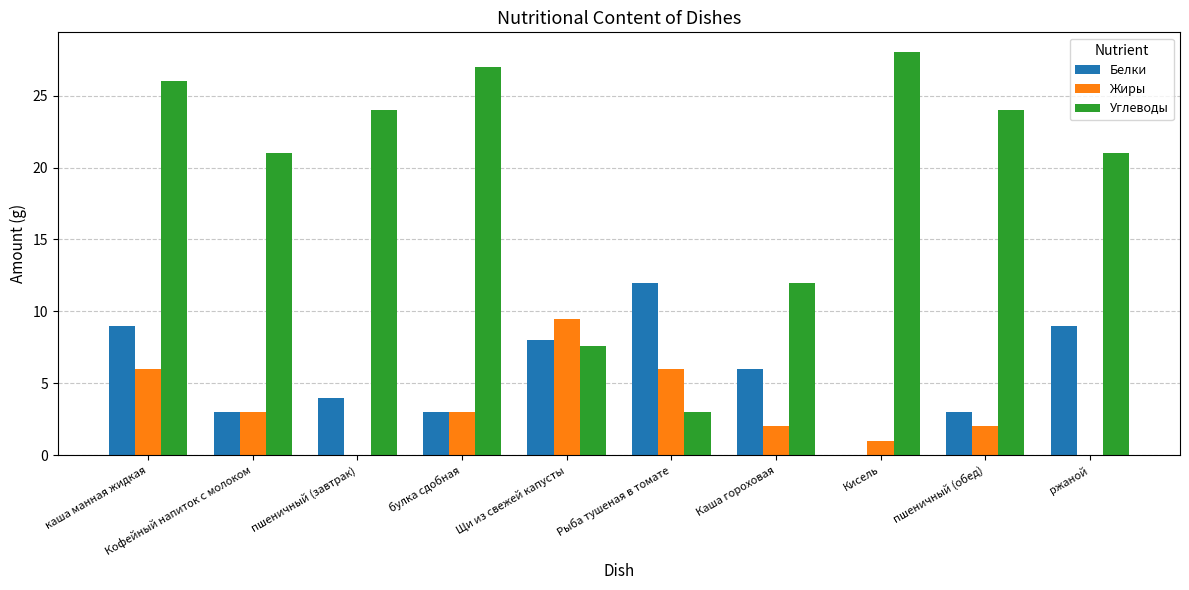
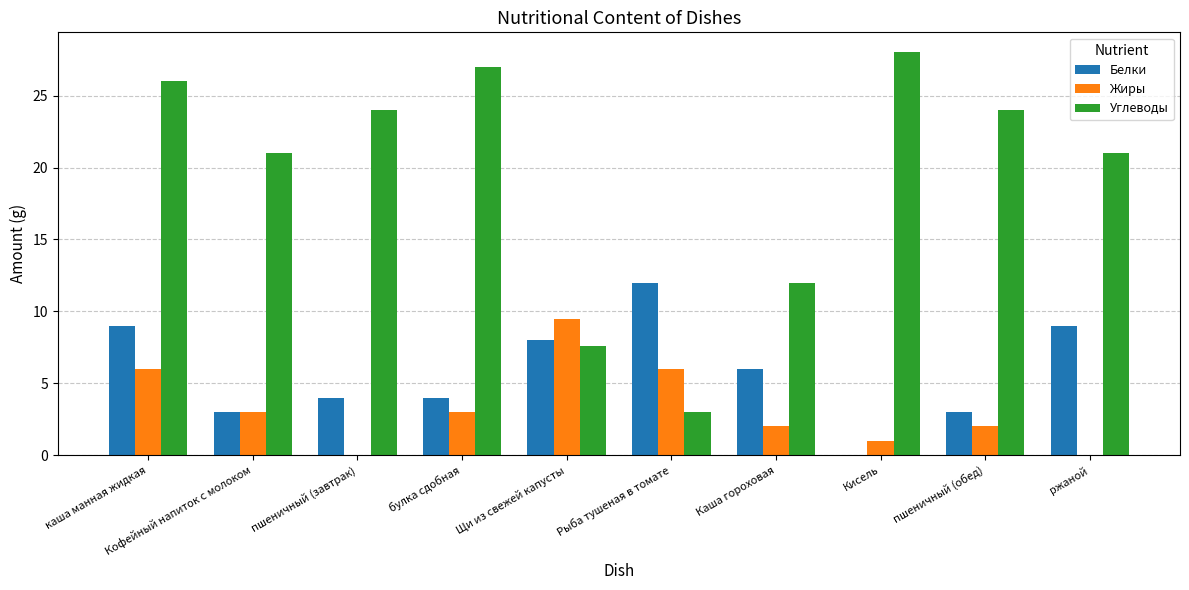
Белки, булка сдобная: 3 -> 4
